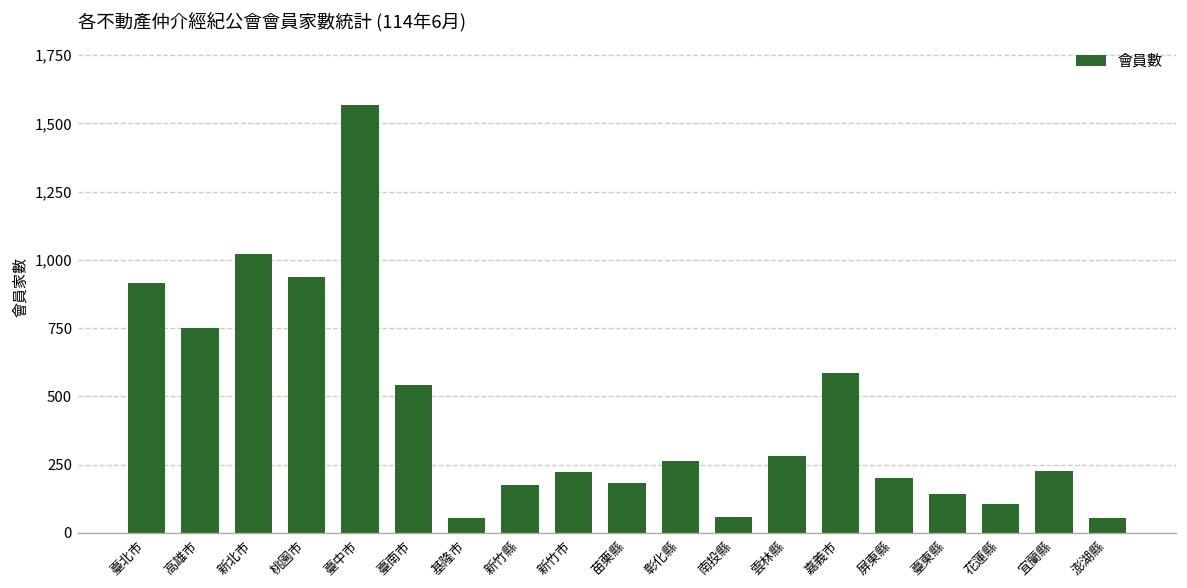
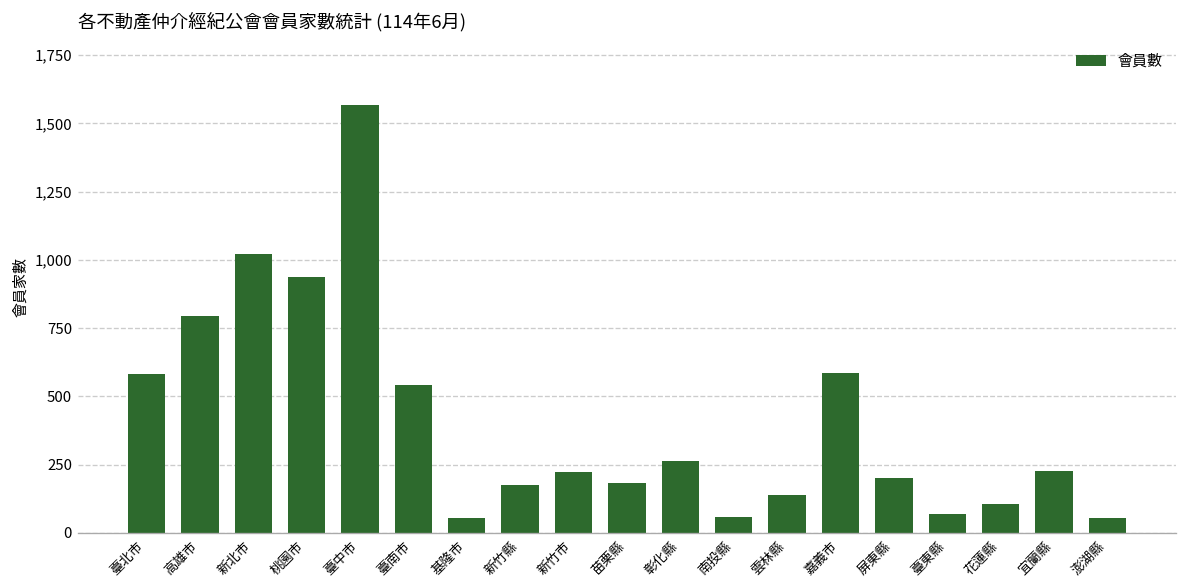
臺北市: 920 -> 580
高雄市: 750 -> 790
雲林縣: 280 -> 140
臺東縣: 140 -> 70
